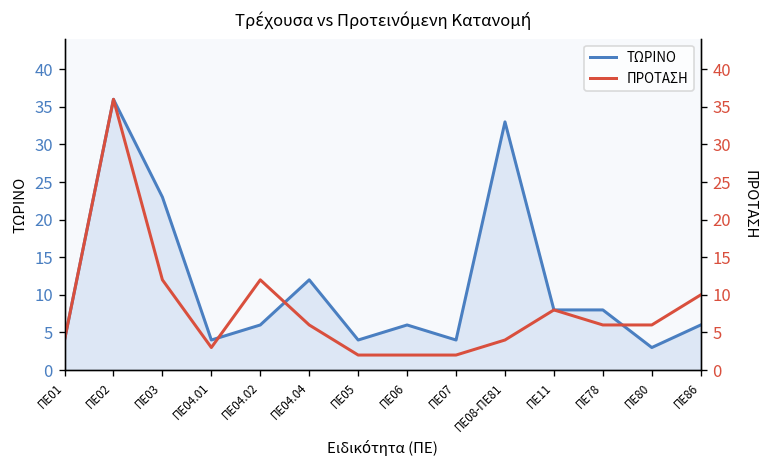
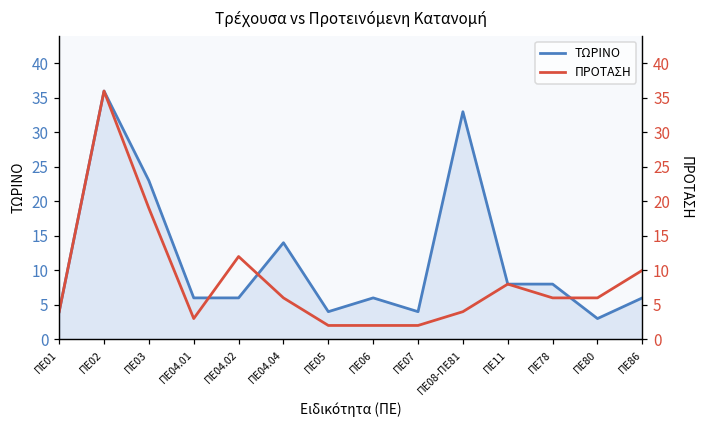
ΤΩΡΙΝΟ, ΠΕ04.01: 4 -> 6
ΤΩΡΙΝΟ, ΠΕ04.04: 12 -> 14
ΠΡΟΤΑΣΗ, ΠΕ03: 12 -> 19
